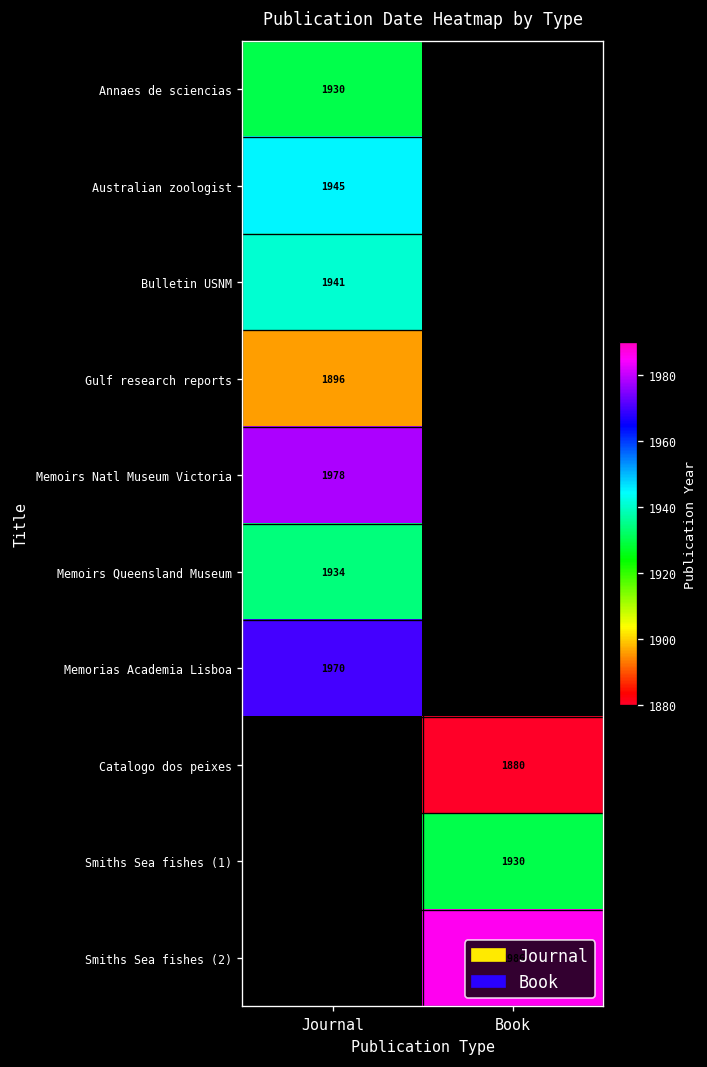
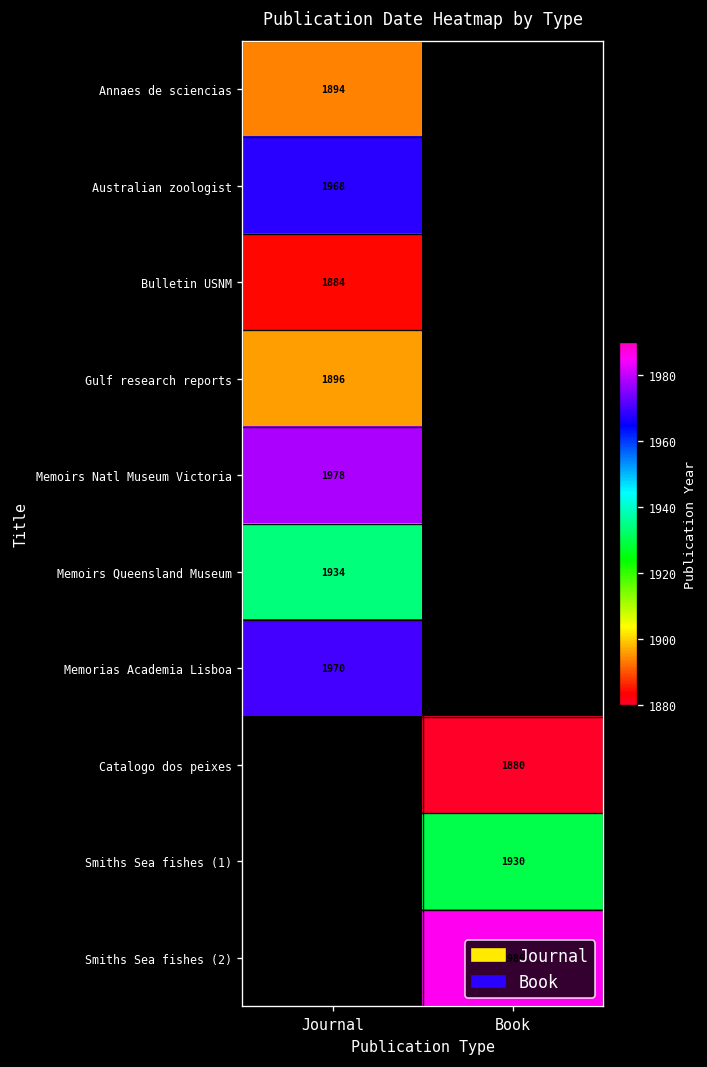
Annaes de sciencias, Journal: 1930 -> 1894
Australian zoologist, Journal: 1945 -> 1968
Bulletin USNM, Journal: 1941 -> 1884
